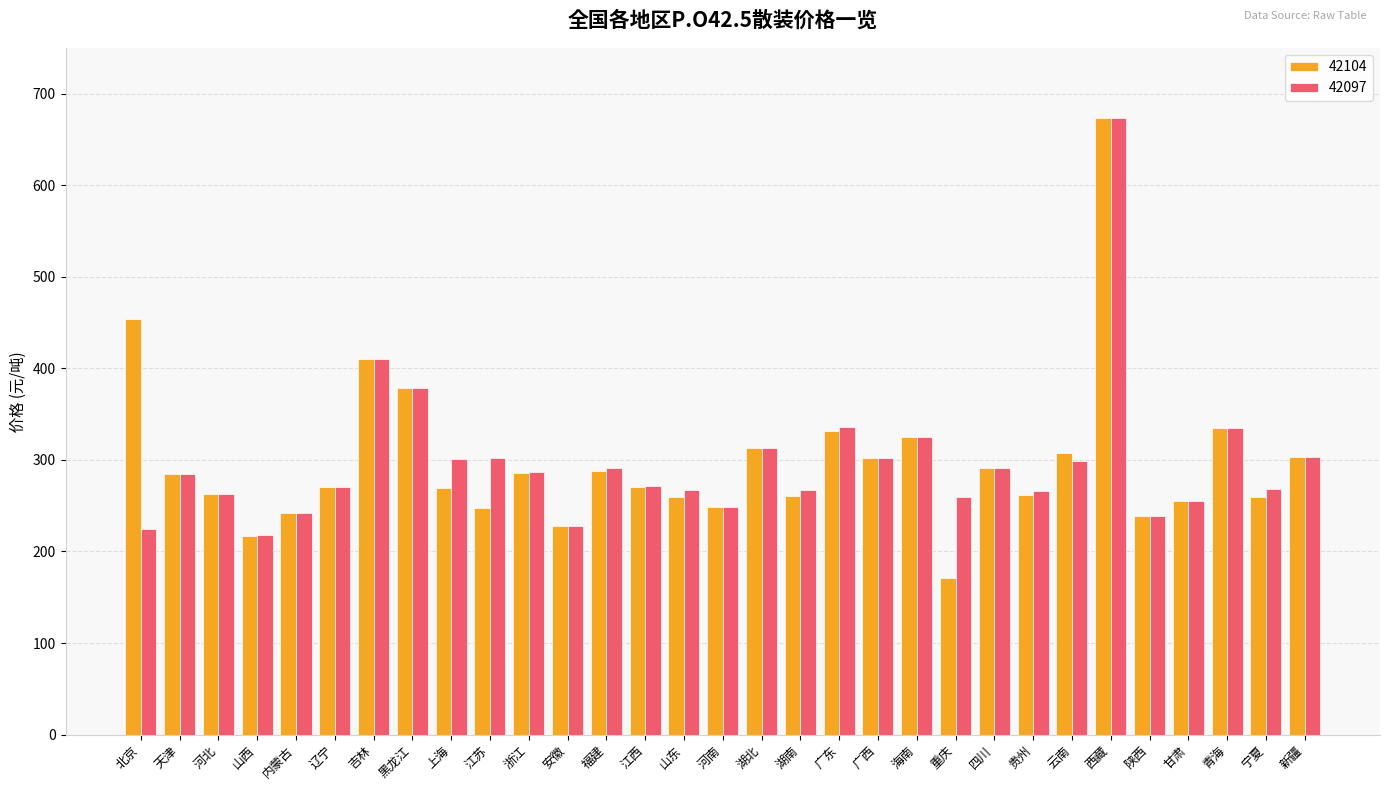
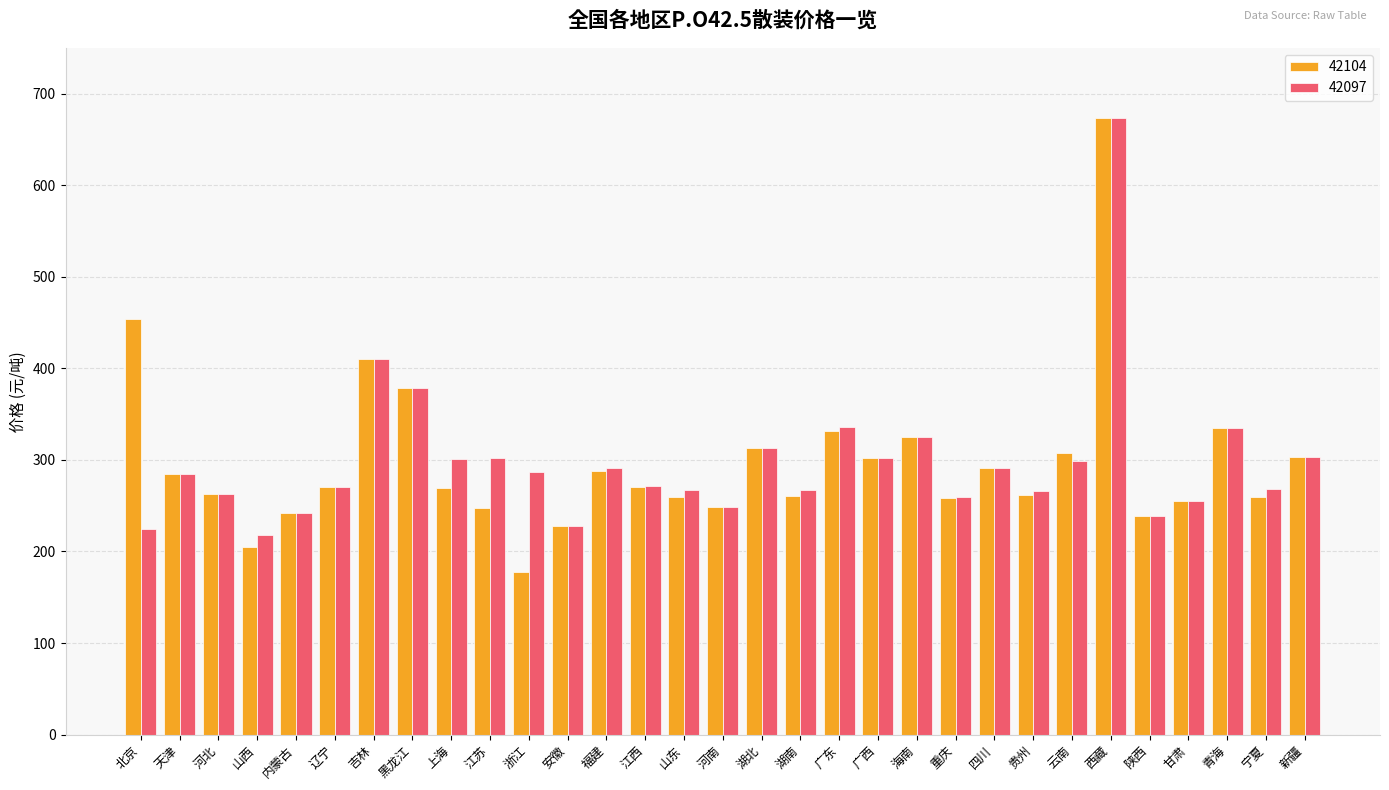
42104, 山西: 220 -> 210
42104, 浙江: 290 -> 180
42104, 重庆: 170 -> 260
